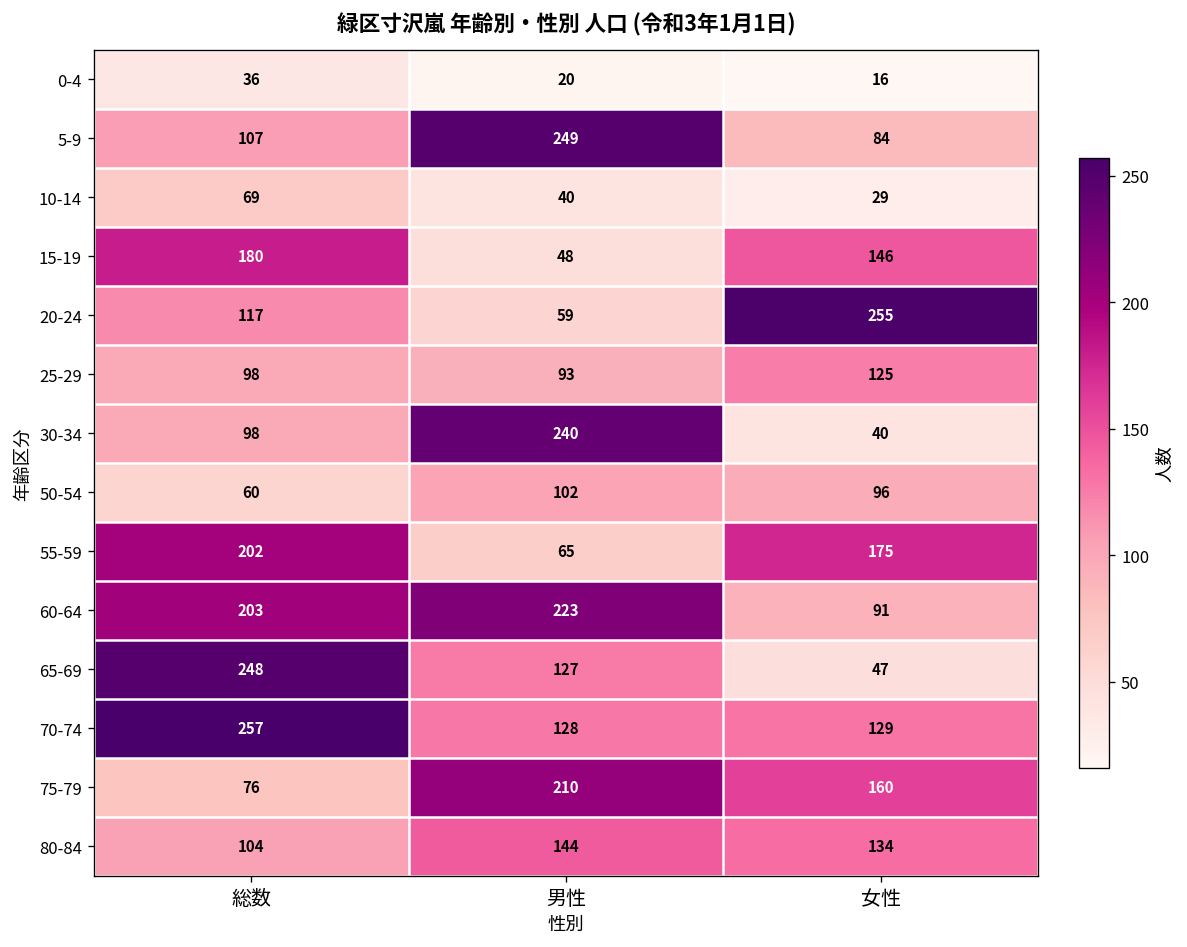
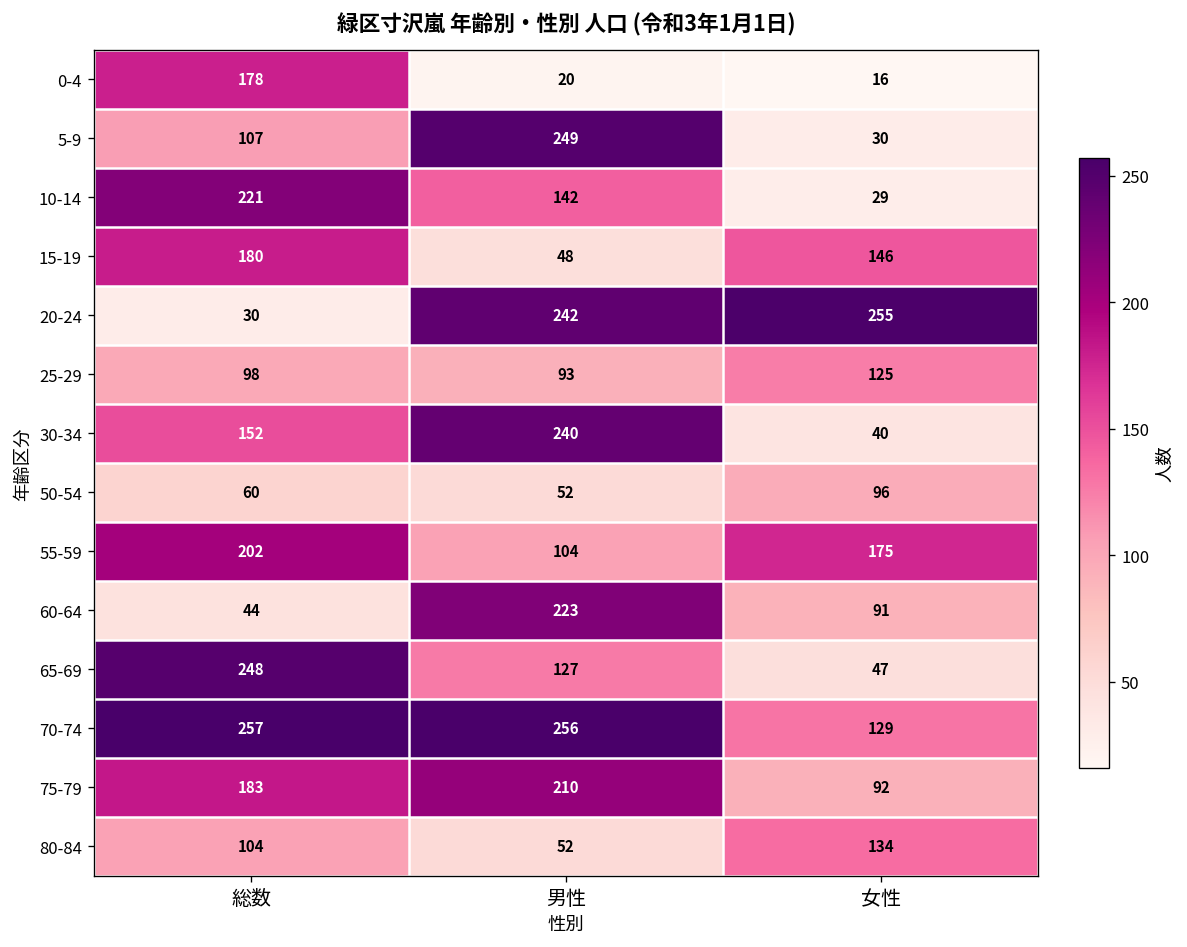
0-4, 総数: 36 -> 178
5-9, 女性: 84 -> 30
10-14, 総数: 69 -> 221
10-14, 男性: 40 -> 142
20-24, 総数: 117 -> 30
20-24, 男性: 59 -> 242
30-34, 総数: 98 -> 152
50-54, 男性: 102 -> 52
55-59, 男性: 65 -> 104
60-64, 総数: 203 -> 44
70-74, 男性: 128 -> 256
75-79, 総数: 76 -> 183
75-79, 女性: 160 -> 92
80-84, 男性: 144 -> 52
